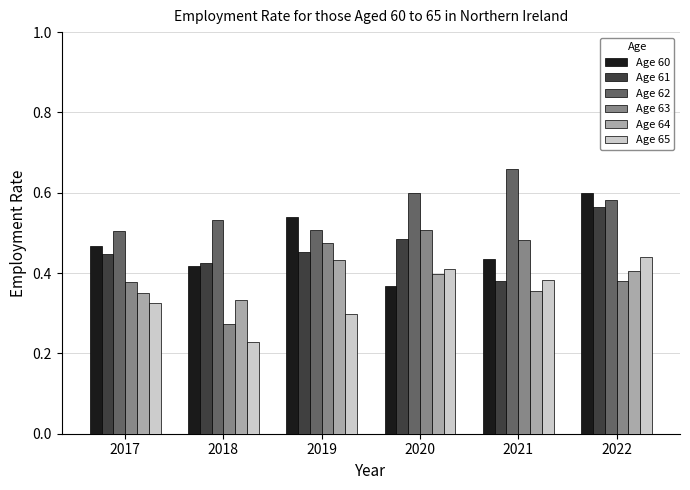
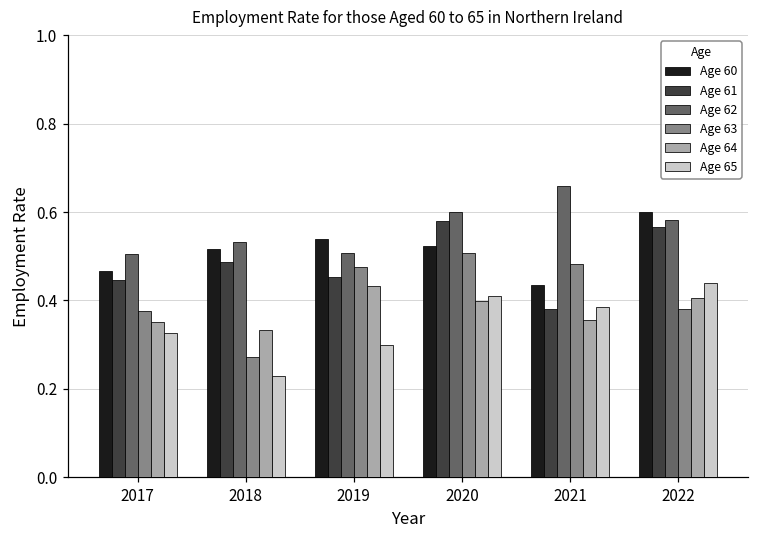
Age 60, 2018: 0.42 -> 0.52
Age 61, 2018: 0.43 -> 0.49
Age 60, 2020: 0.37 -> 0.52
Age 61, 2020: 0.49 -> 0.58
